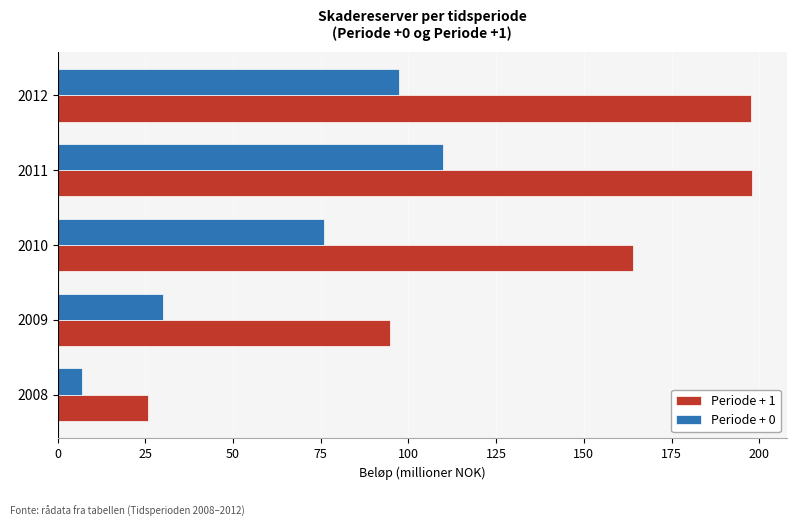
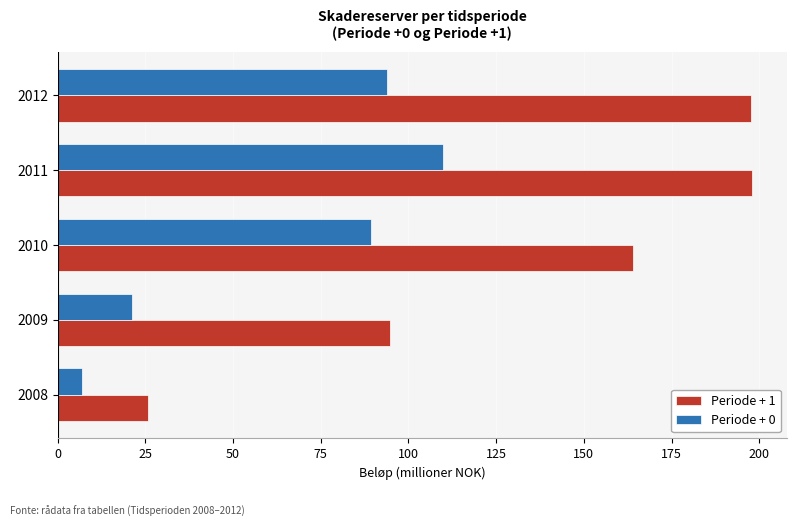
Periode + 0, 2012: 97 -> 94
Periode + 0, 2010: 76 -> 89
Periode + 0, 2009: 30 -> 21
